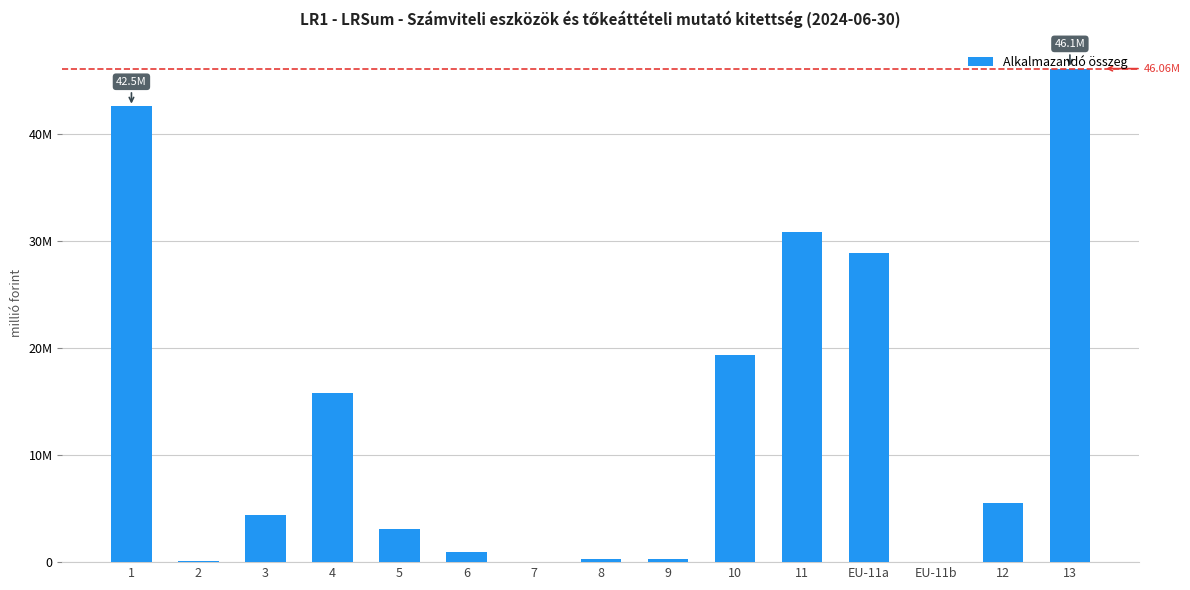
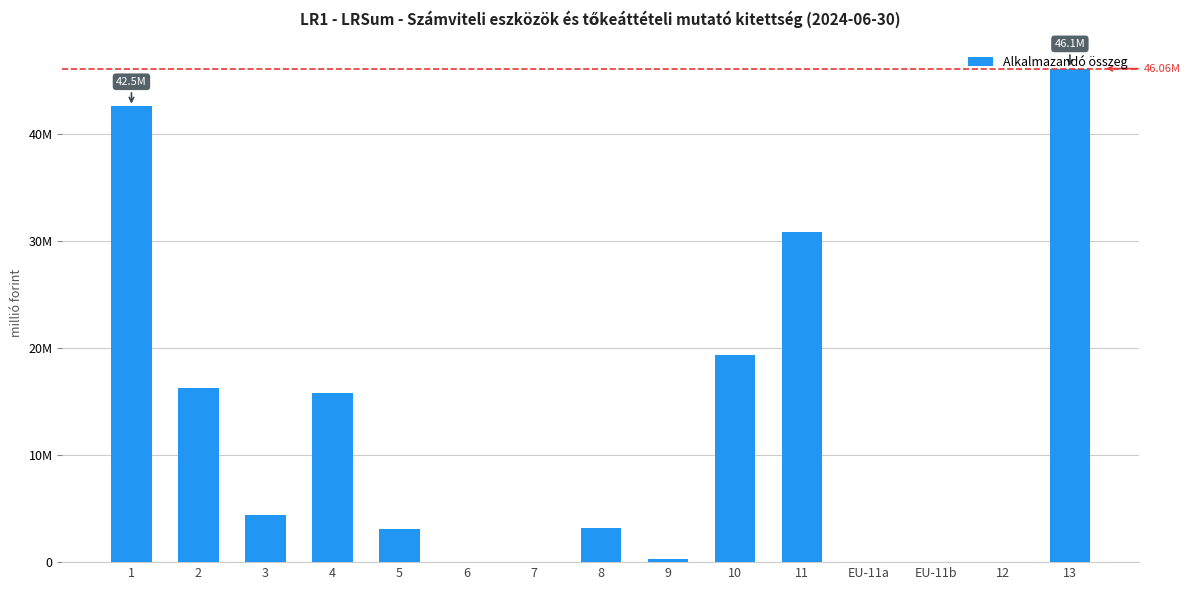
2: 100000 -> 16200000
6: 1000000 -> 0
8: 300000 -> 3200000
EU-11a: 28900000 -> 0
12: 5500000 -> 0
